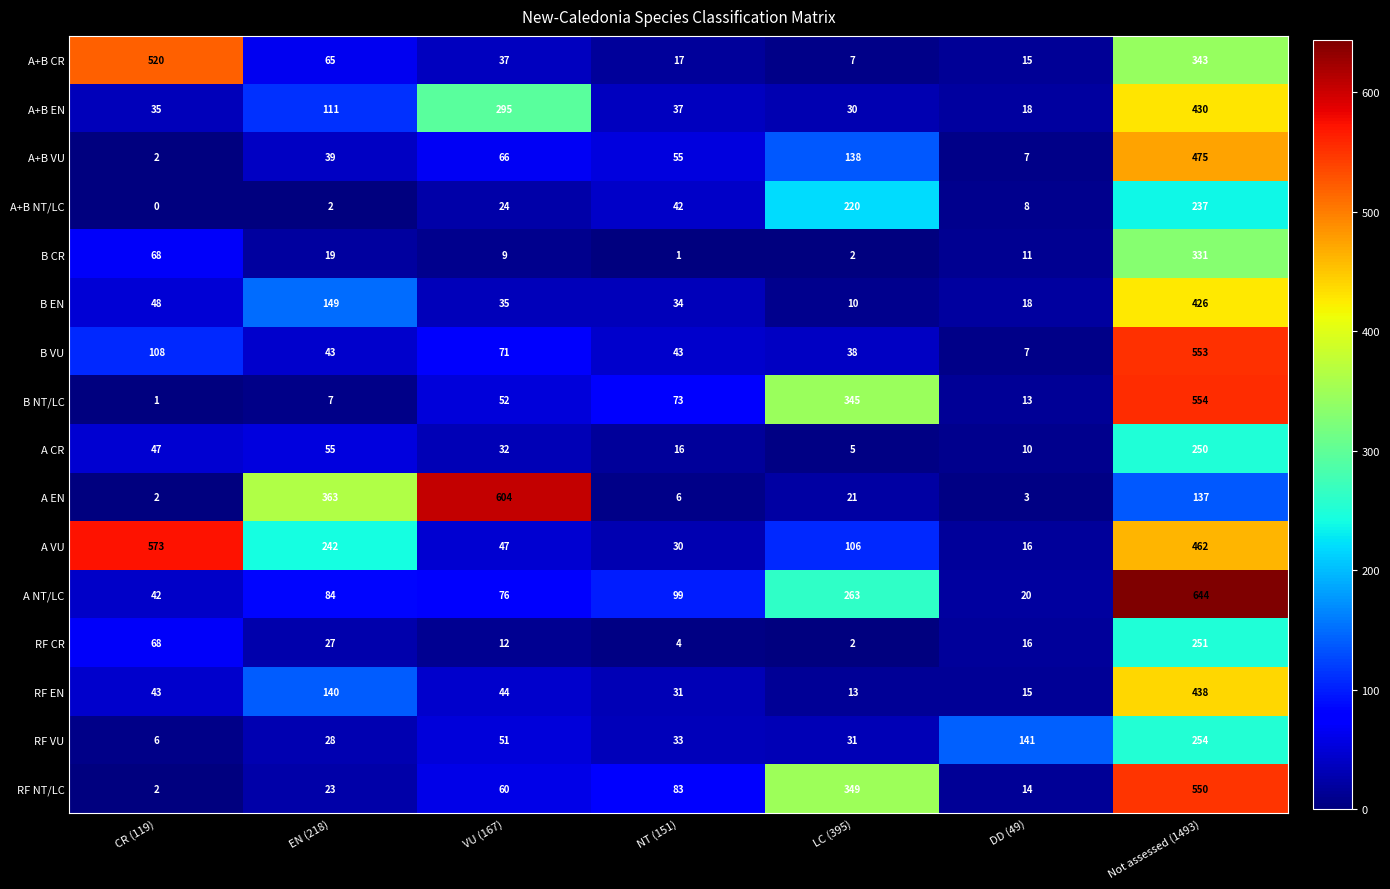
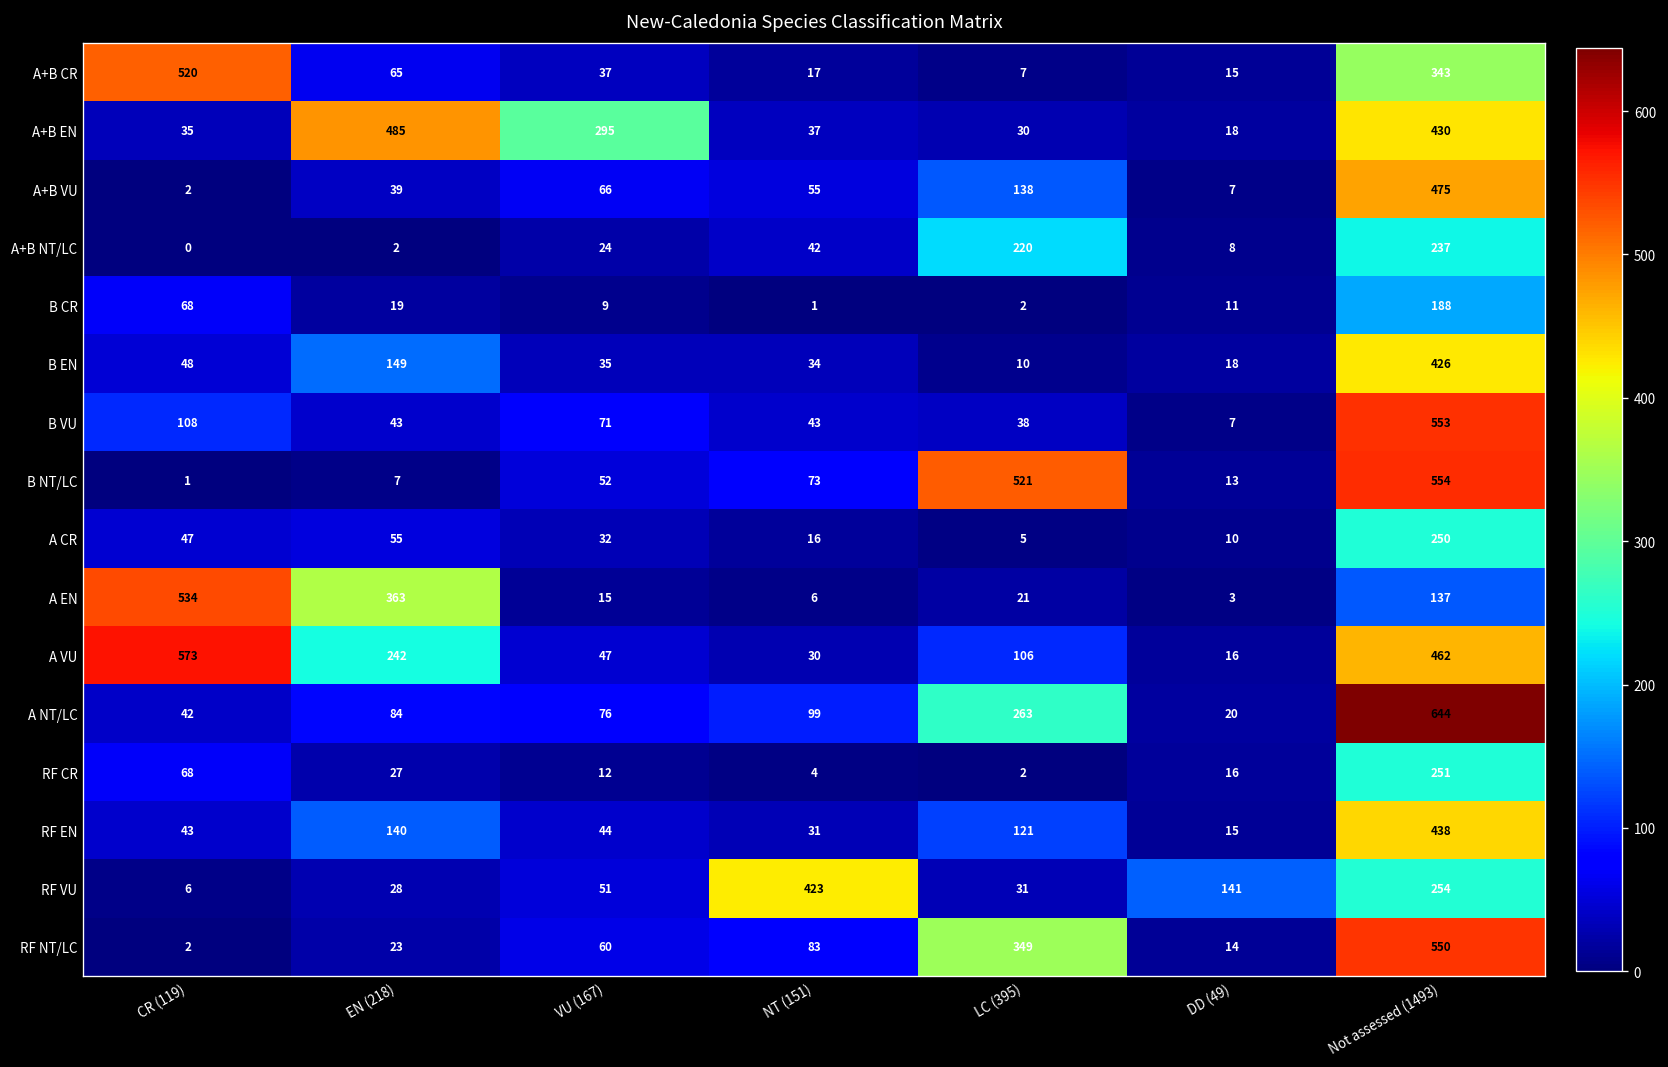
A+B EN, EN (218): 111 -> 485
B CR, Not assessed (1493): 331 -> 188
B NT/LC, LC (395): 345 -> 521
A EN, CR (119): 2 -> 534
A EN, VU (167): 604 -> 15
RF EN, LC (395): 13 -> 121
RF VU, NT (151): 33 -> 423
